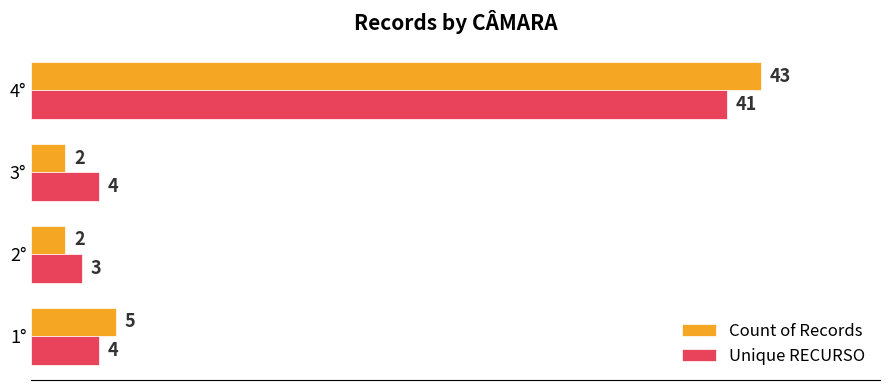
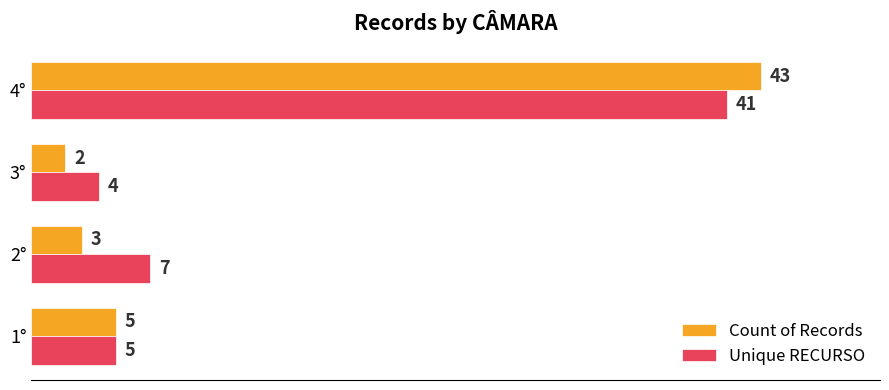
Count of Records, 2°: 2 -> 3
Unique RECURSO, 2°: 3 -> 7
Unique RECURSO, 1°: 4 -> 5
